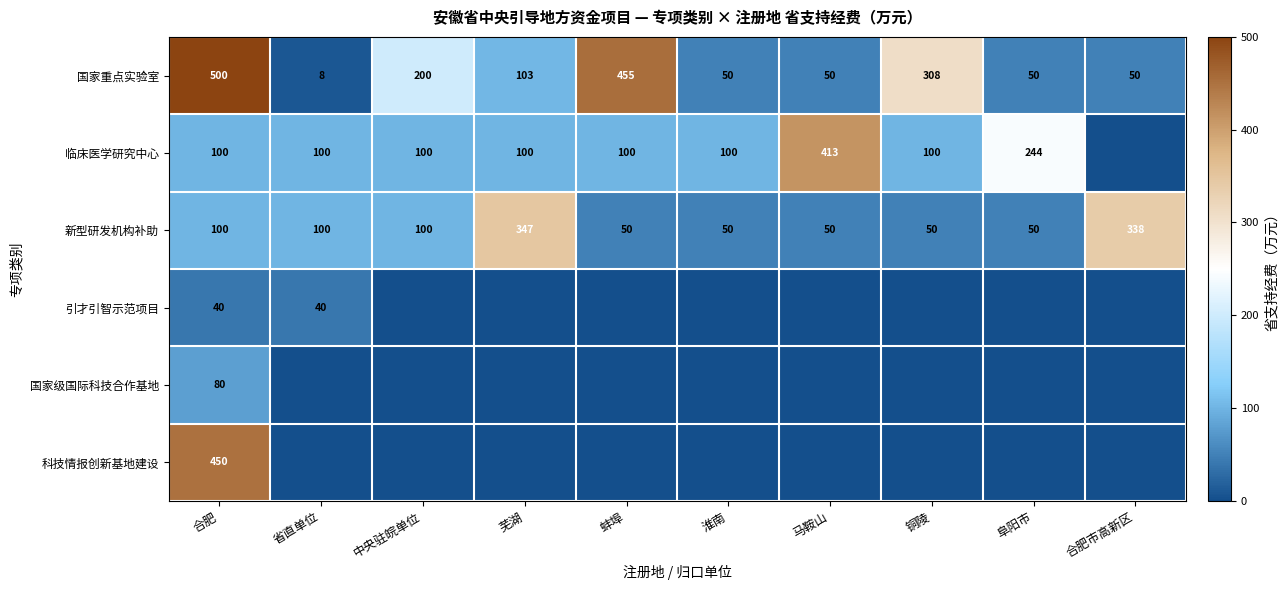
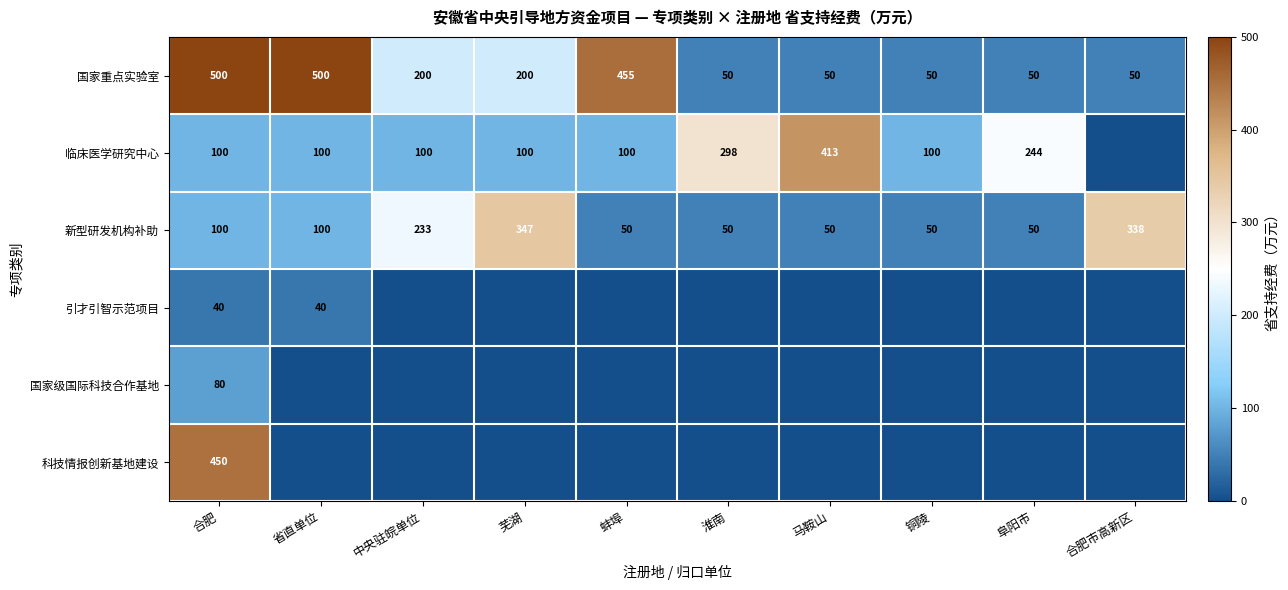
国家重点实验室, 省直单位: 8 -> 500
国家重点实验室, 芜湖: 103 -> 200
国家重点实验室, 铜陵: 308 -> 50
临床医学研究中心, 淮南: 100 -> 298
新型研发机构补助, 中央驻皖单位: 100 -> 233
